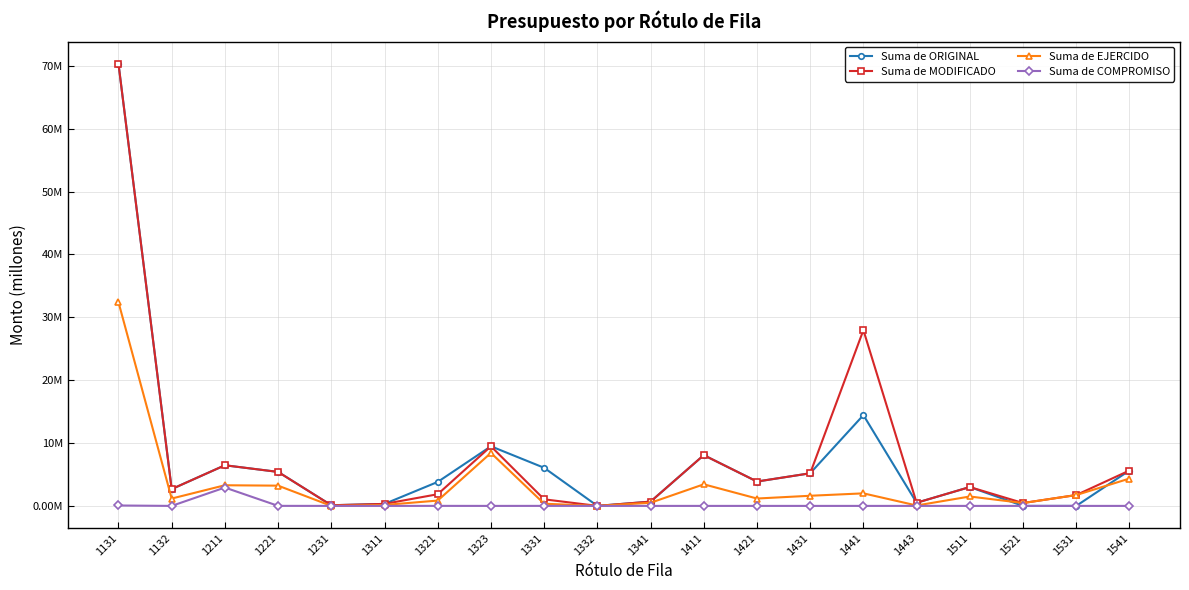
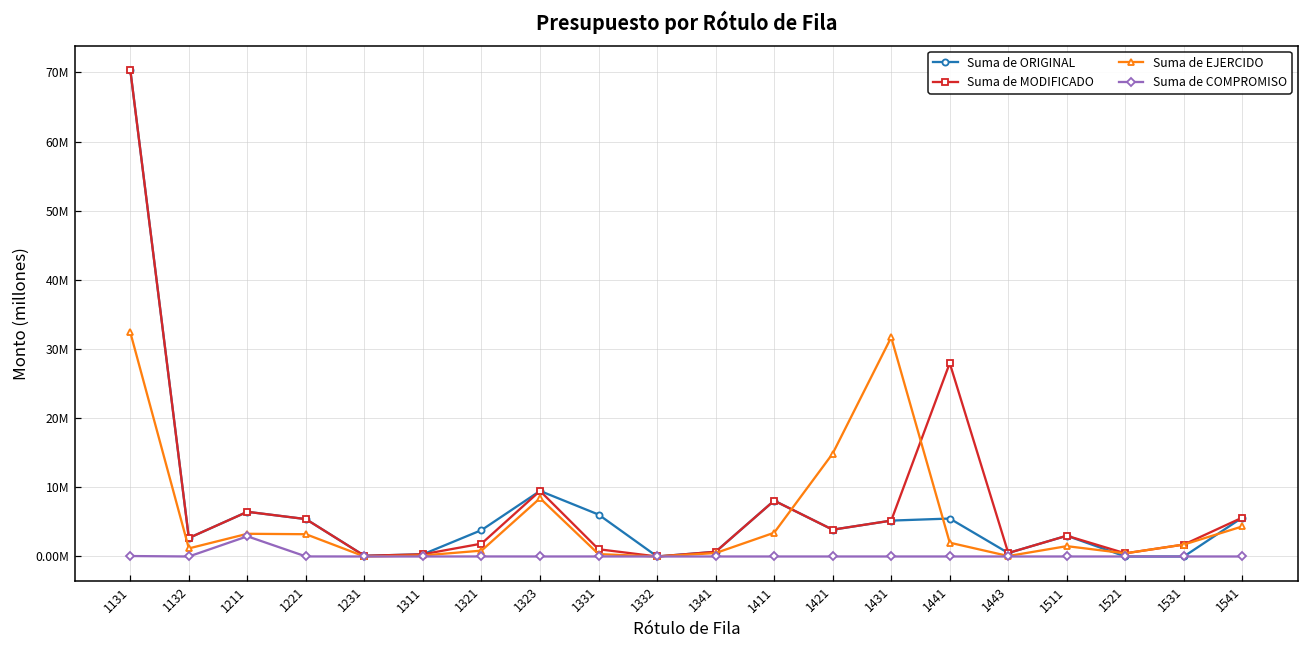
Suma de EJERCIDO, 1421: 1000000 -> 15000000
Suma de EJERCIDO, 1431: 2000000 -> 32000000
Suma de ORIGINAL, 1441: 14000000 -> 5000000
